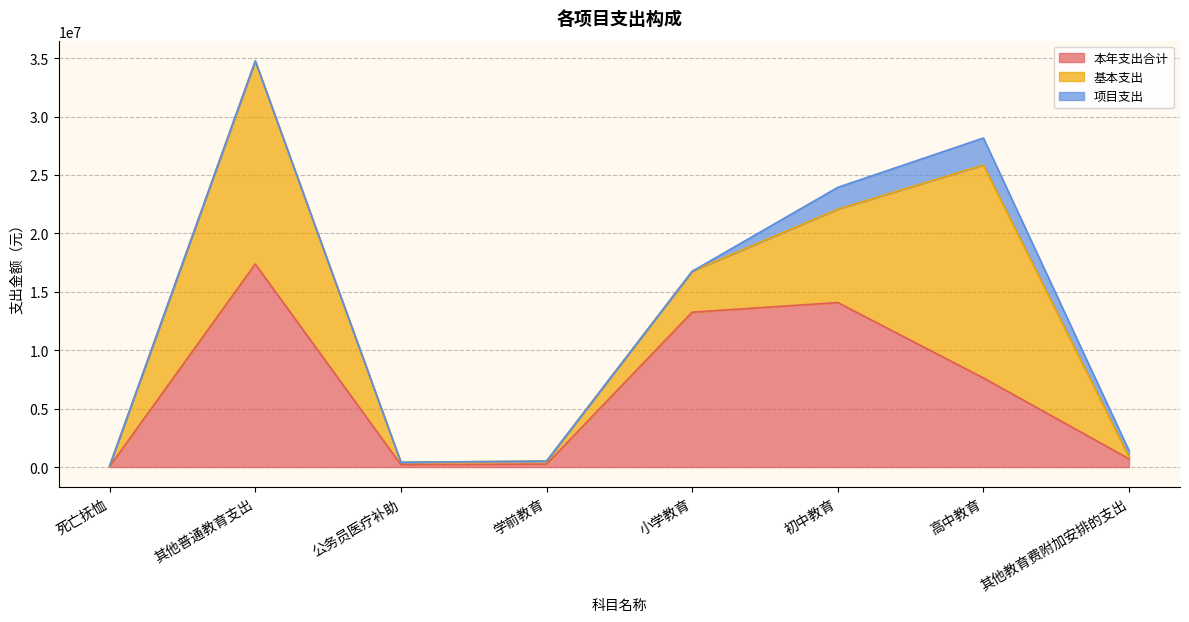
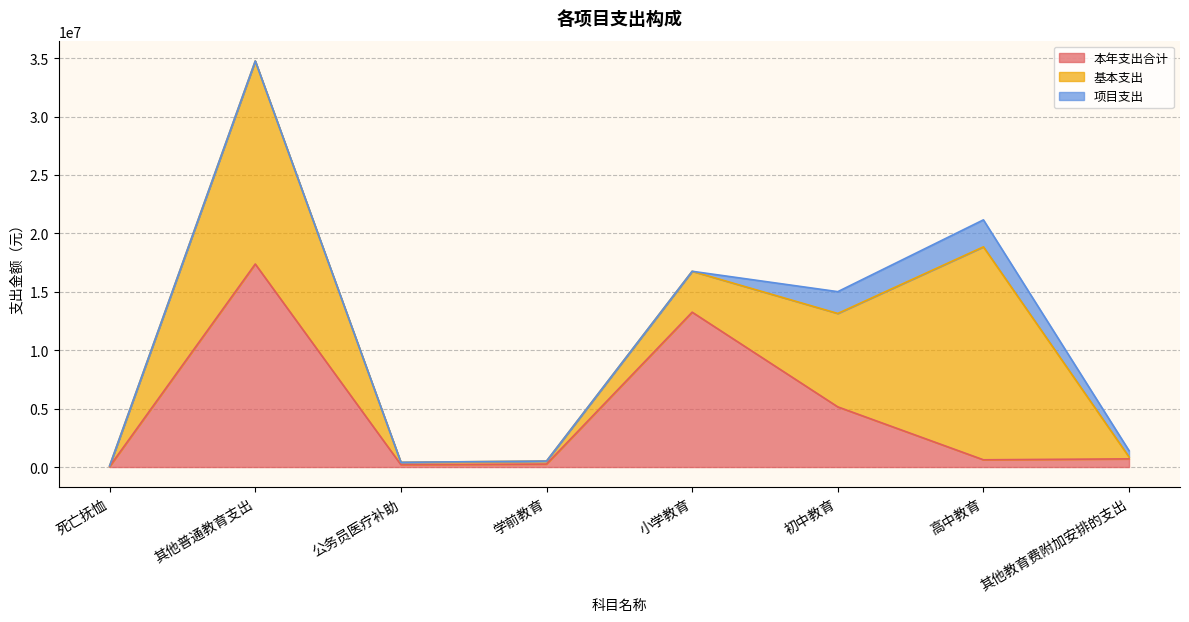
本年支出合计, 初中教育: 14100000 -> 5200000
本年支出合计, 高中教育: 7600000 -> 600000
